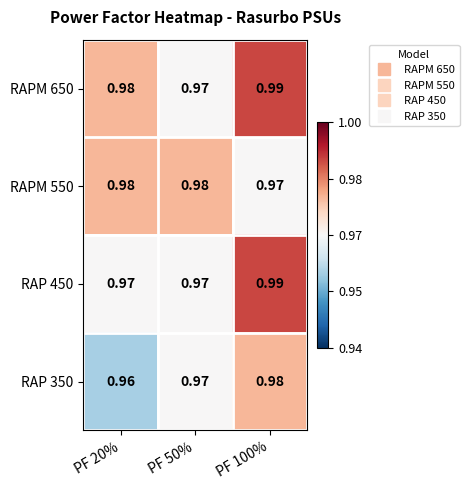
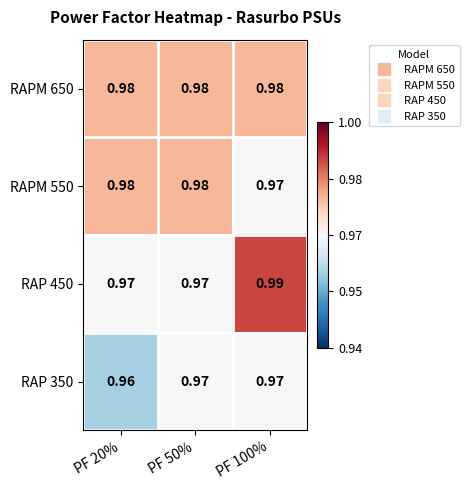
RAPM 650, PF 50%: 0.97 -> 0.98
RAPM 650, PF 100%: 0.99 -> 0.98
RAP 350, PF 100%: 0.98 -> 0.97
